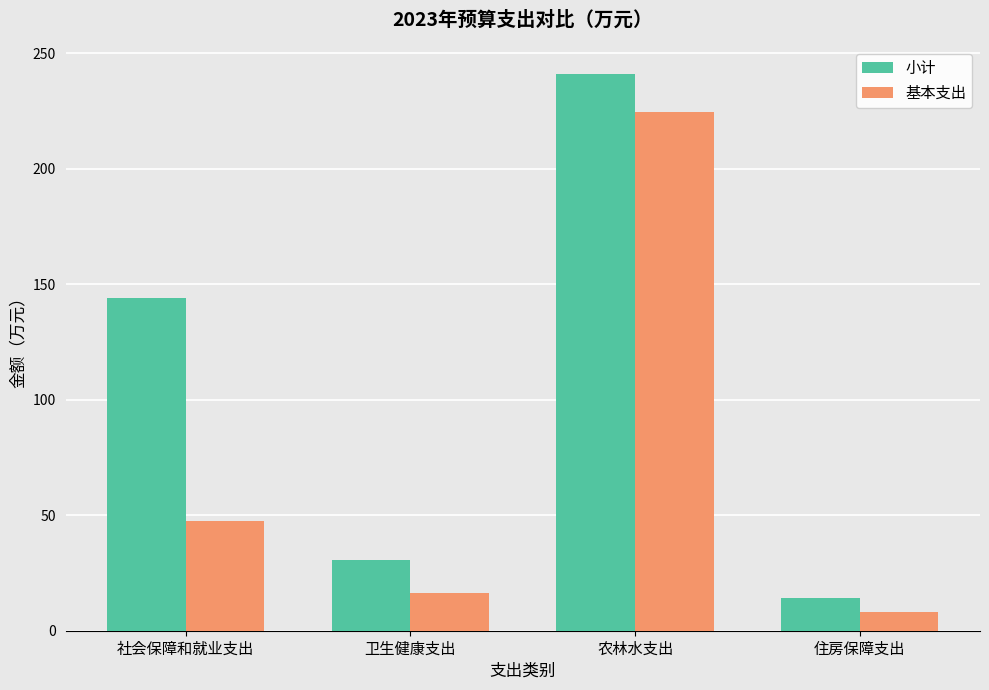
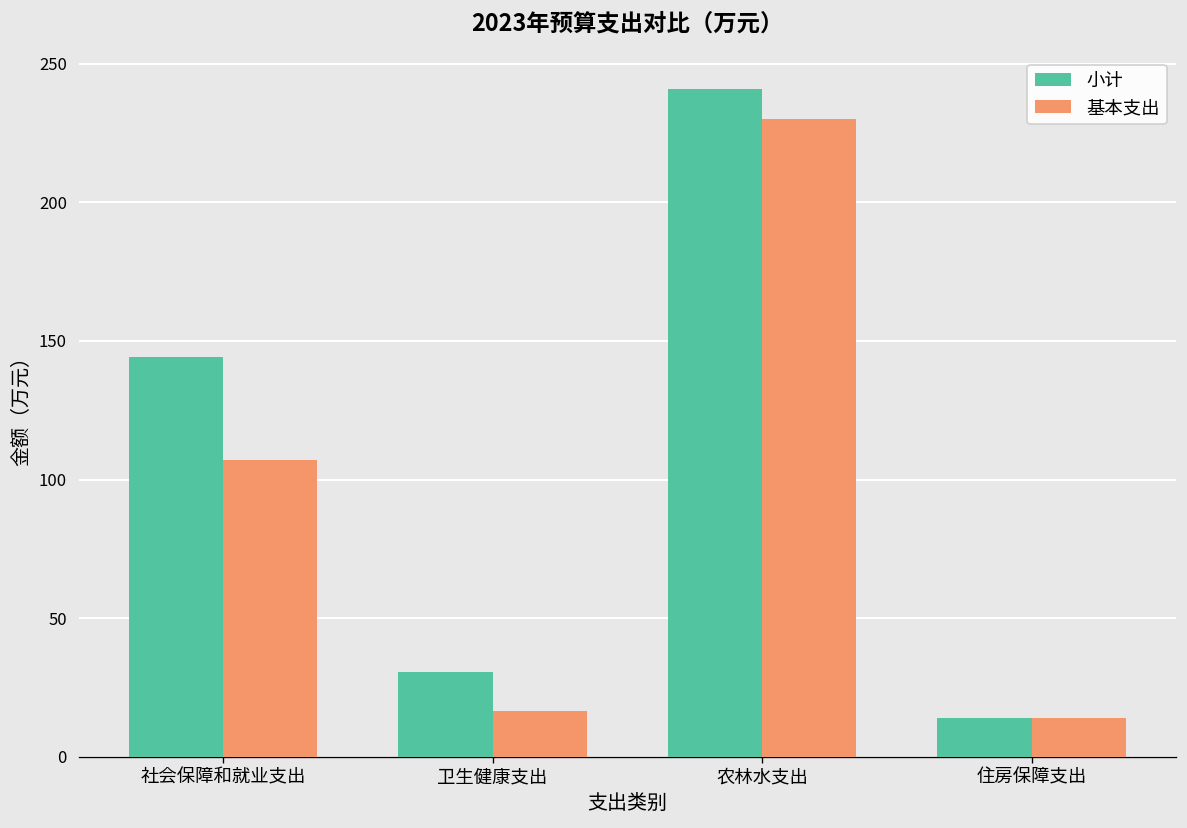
基本支出, 社会保障和就业支出: 47 -> 107
基本支出, 农林水支出: 224 -> 230
基本支出, 住房保障支出: 8 -> 14
